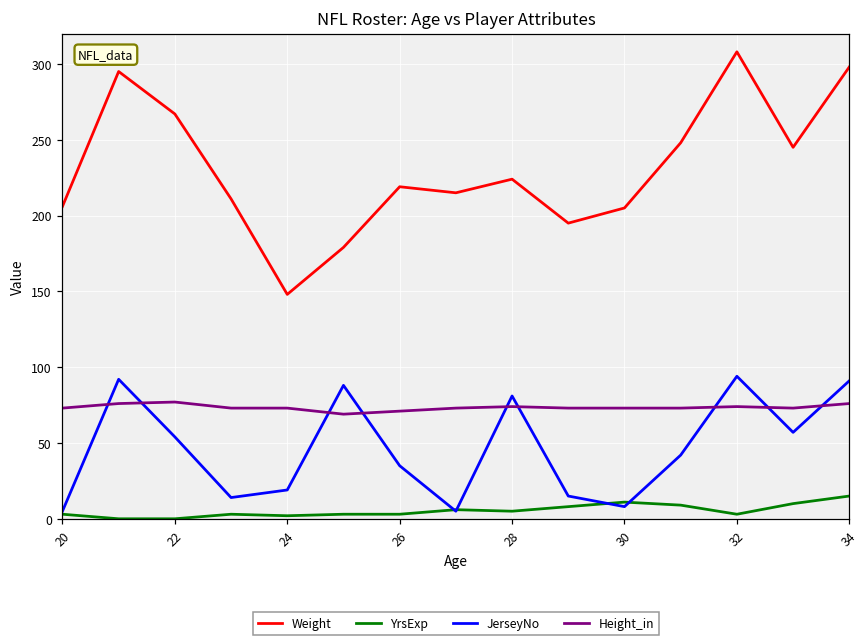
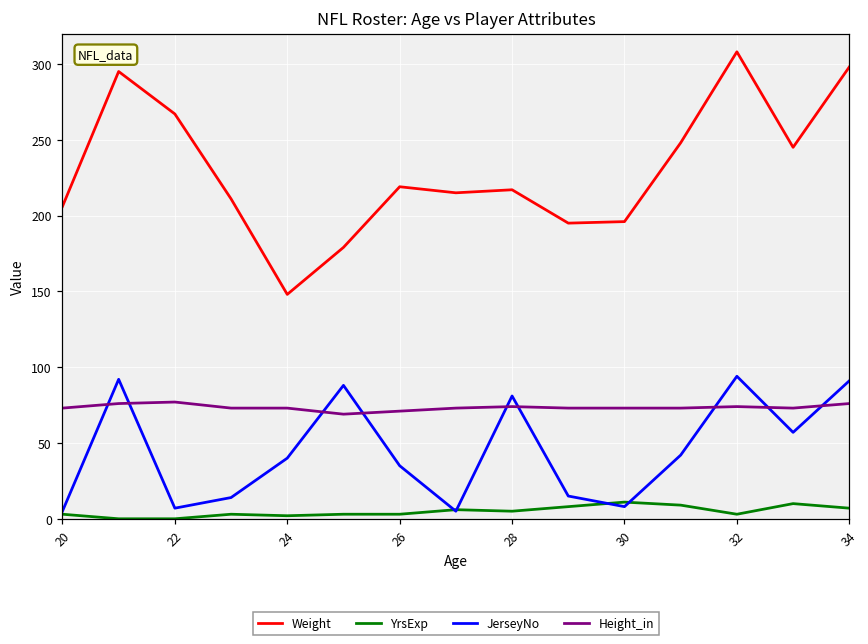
JerseyNo, 22: 54 -> 7
JerseyNo, 24: 19 -> 40
Weight, 28: 224 -> 217
Weight, 30: 205 -> 196
YrsExp, 34: 15 -> 7
